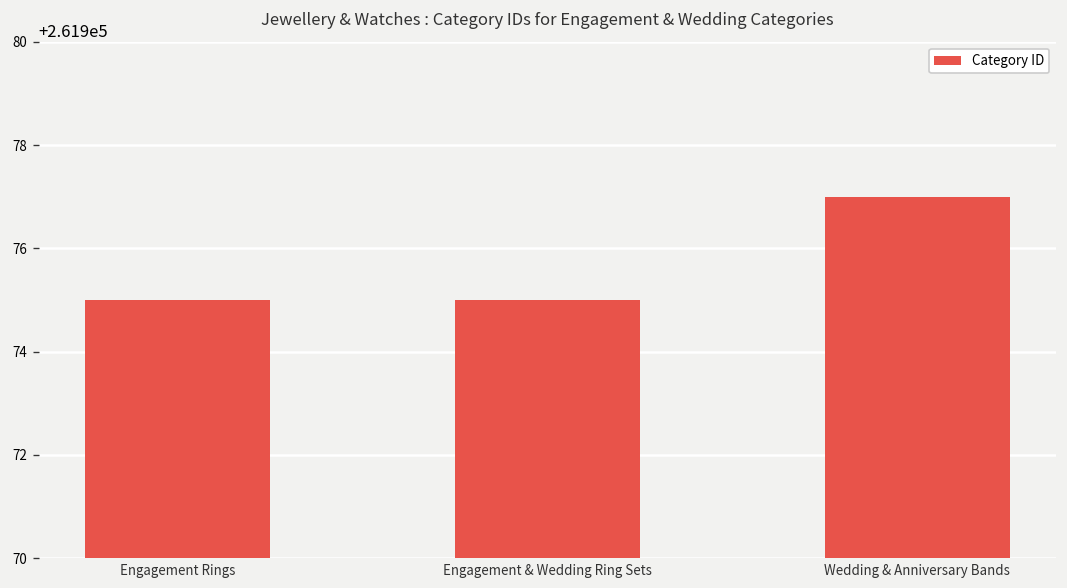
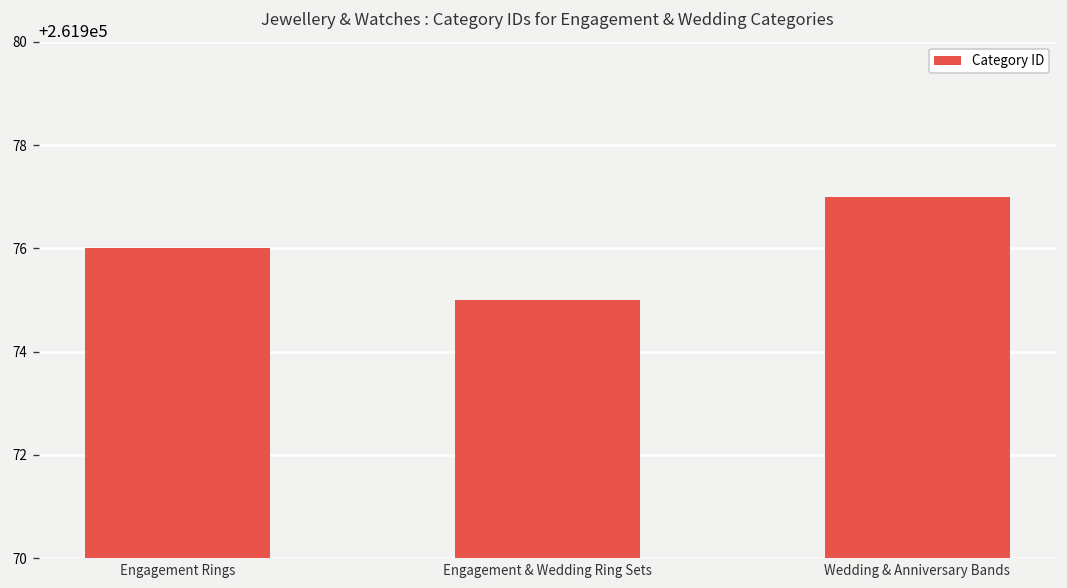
Engagement Rings: 261975 -> 261976
